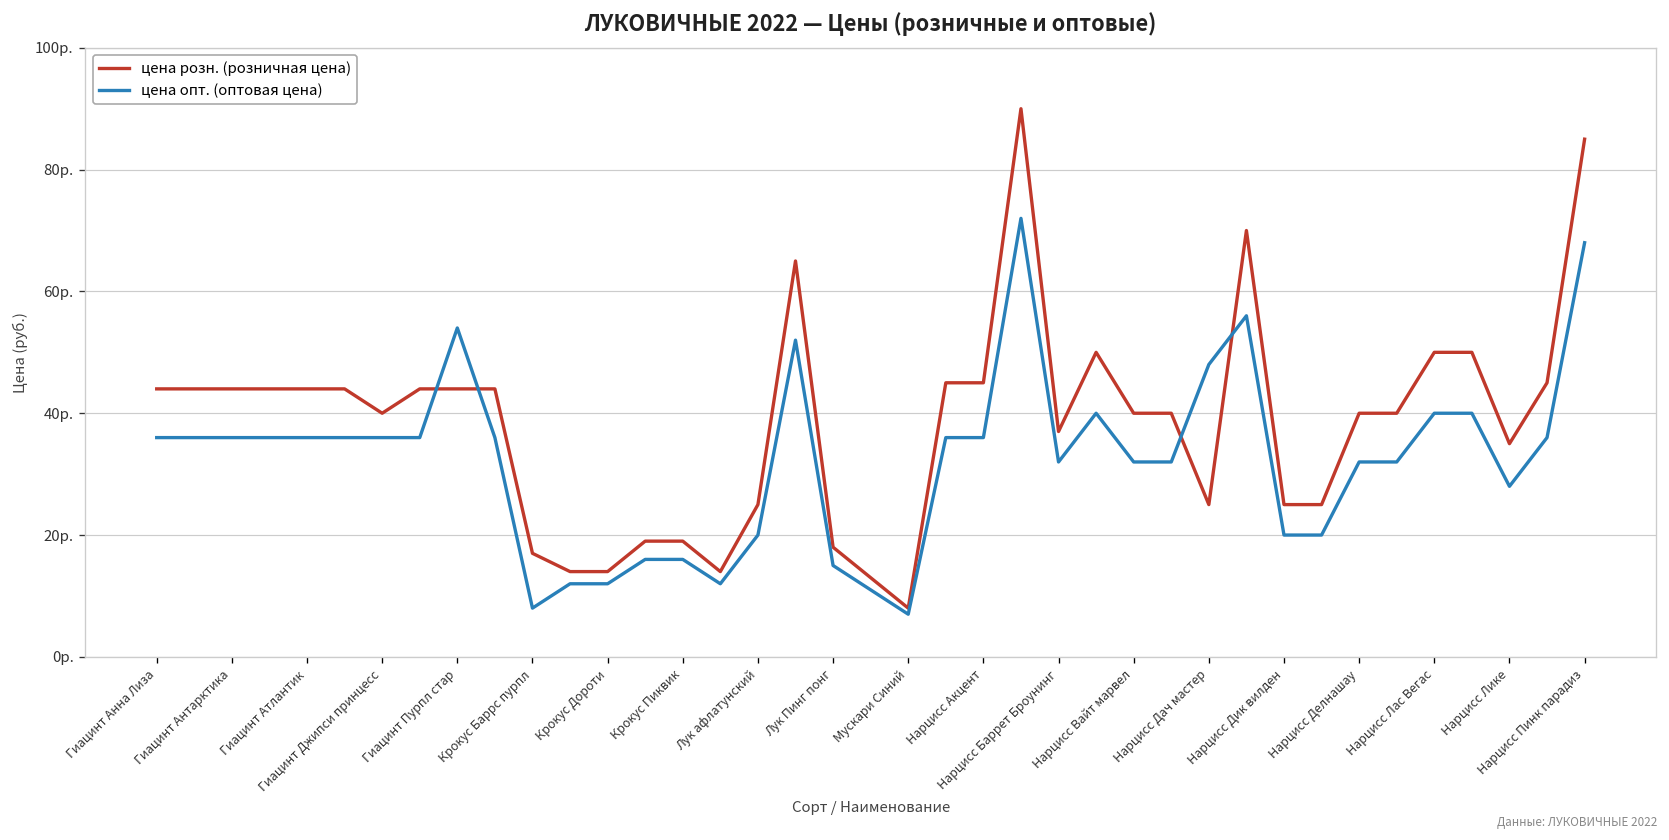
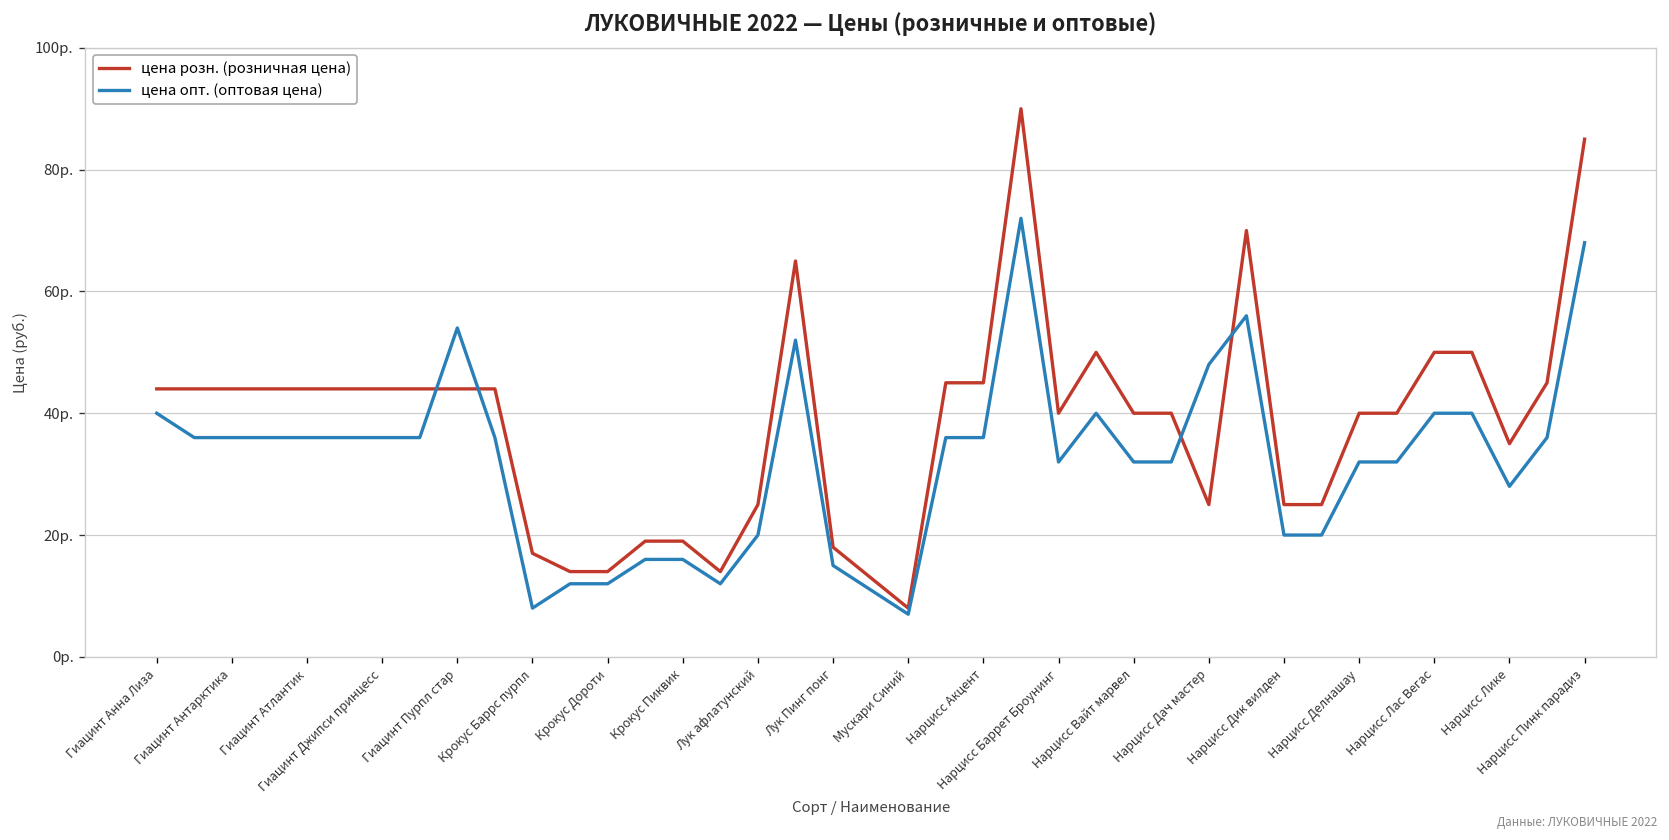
цена опт. (оптовая цена), Гиацинт Анна Лиза: 36р. -> 40р.
цена розн. (розничная цена), Гиацинт Джипси принцесс: 40р. -> 44р.
цена розн. (розничная цена), Нарцисс Баррет Броунинг: 37р. -> 40р.
